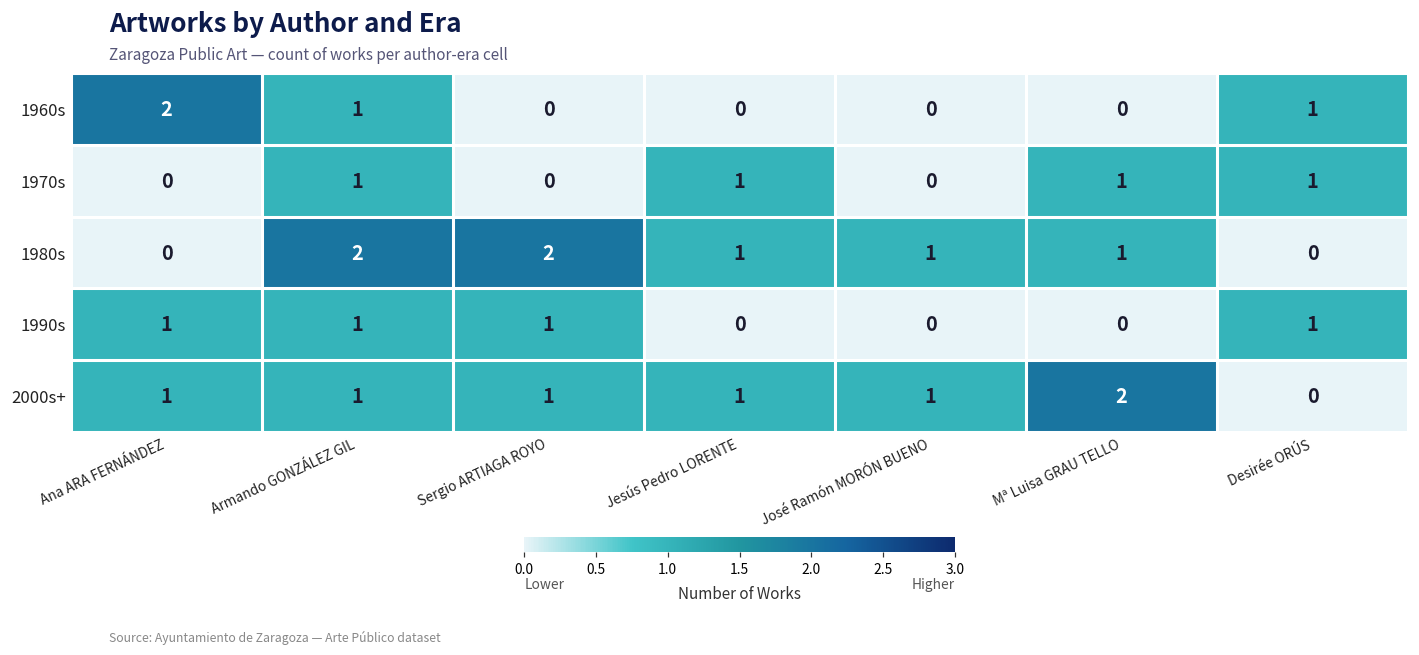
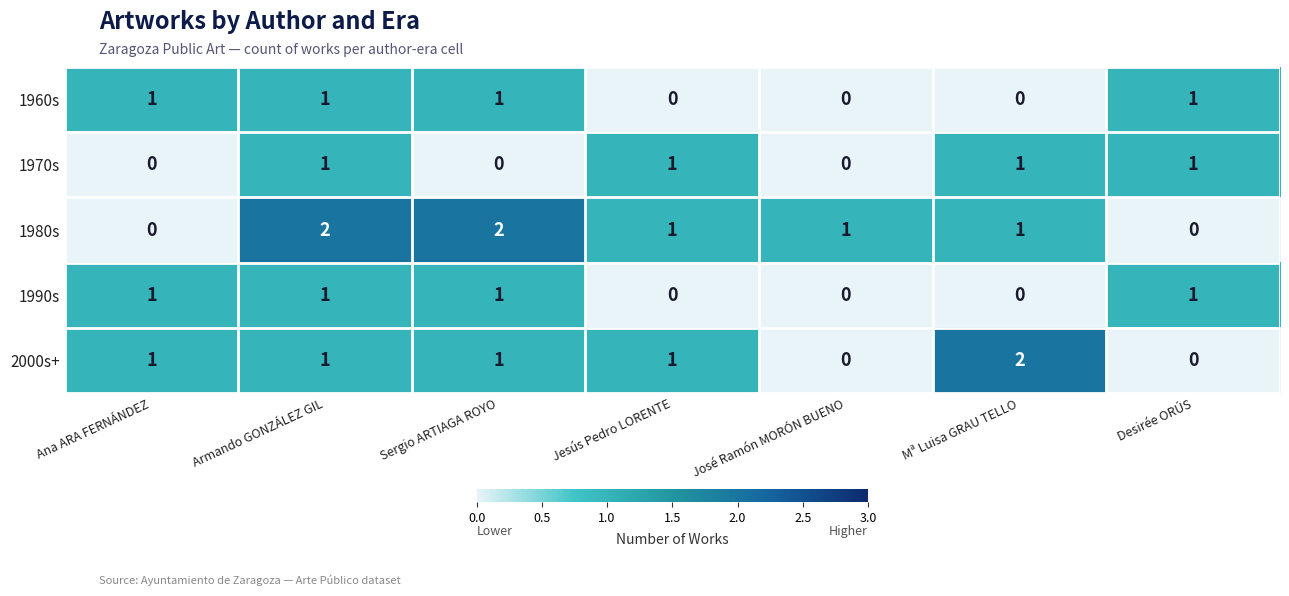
1960s, Ana ARA FERNÁNDEZ: 2 -> 1
1960s, Sergio ARTIAGA ROYO: 0 -> 1
2000s+, José Ramón MORÓN BUENO: 1 -> 0
